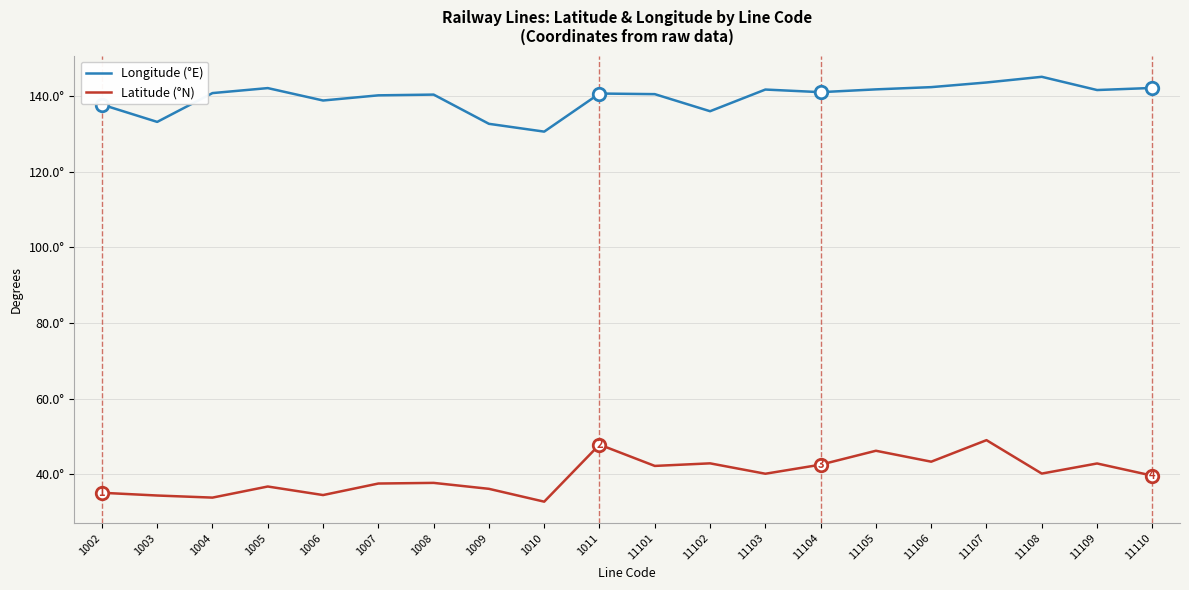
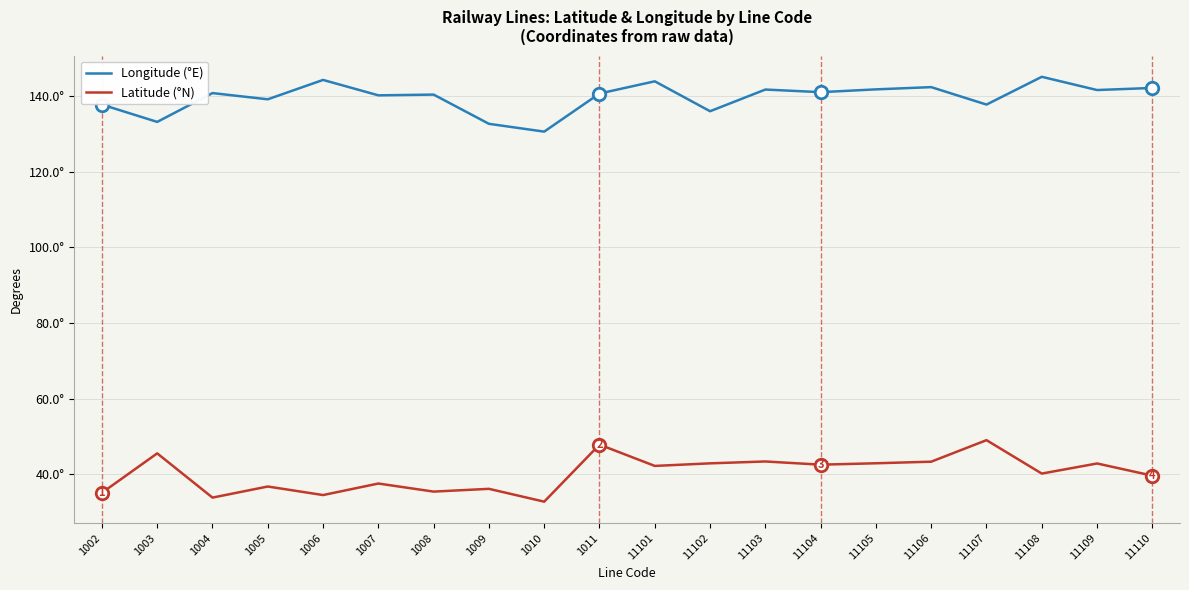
Latitude (°N), 1003: 34° -> 46°
Longitude (°E), 1005: 142° -> 139°
Longitude (°E), 1006: 139° -> 144°
Latitude (°N), 1008: 38° -> 35°
Longitude (°E), 11101: 140° -> 144°
Latitude (°N), 11103: 40° -> 43°
Latitude (°N), 11105: 46° -> 43°
Longitude (°E), 11107: 144° -> 138°
